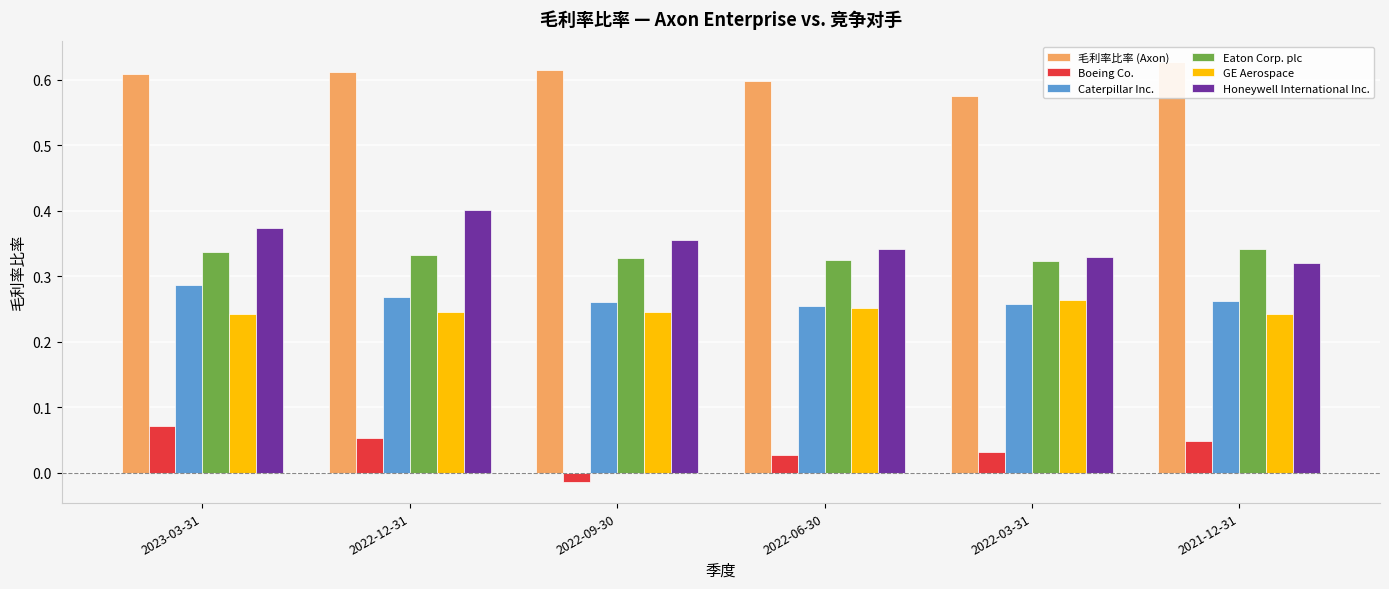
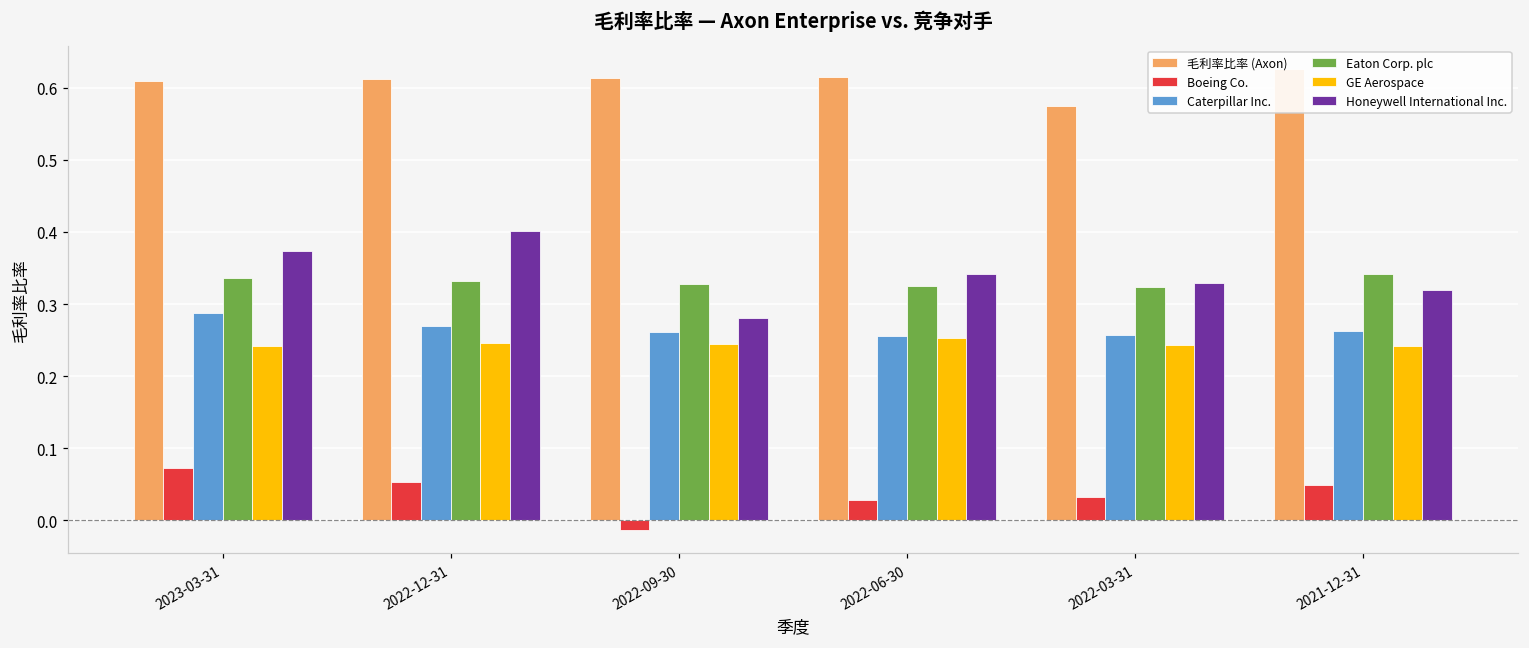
Honeywell International Inc., 2022-09-30: 0.36 -> 0.28
毛利率比率 (Axon), 2022-06-30: 0.60 -> 0.61
GE Aerospace, 2022-03-31: 0.26 -> 0.24
